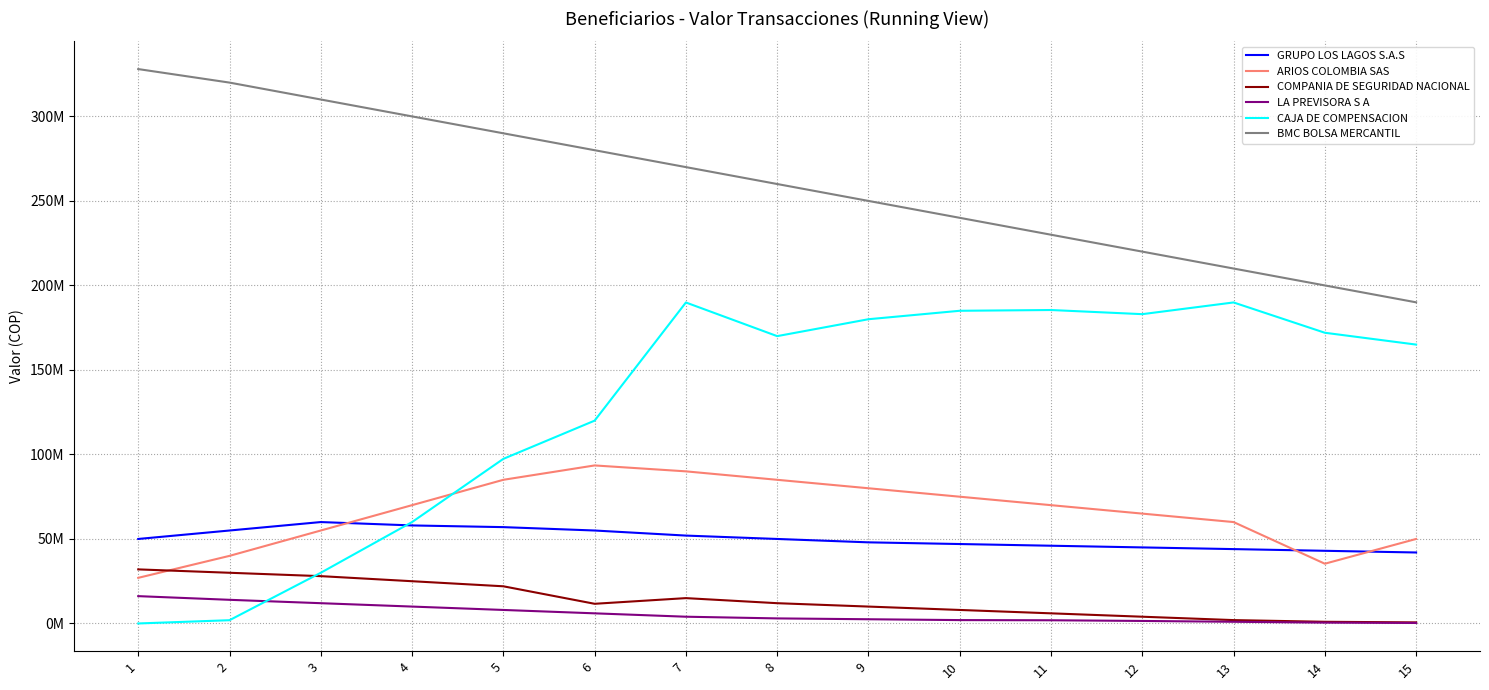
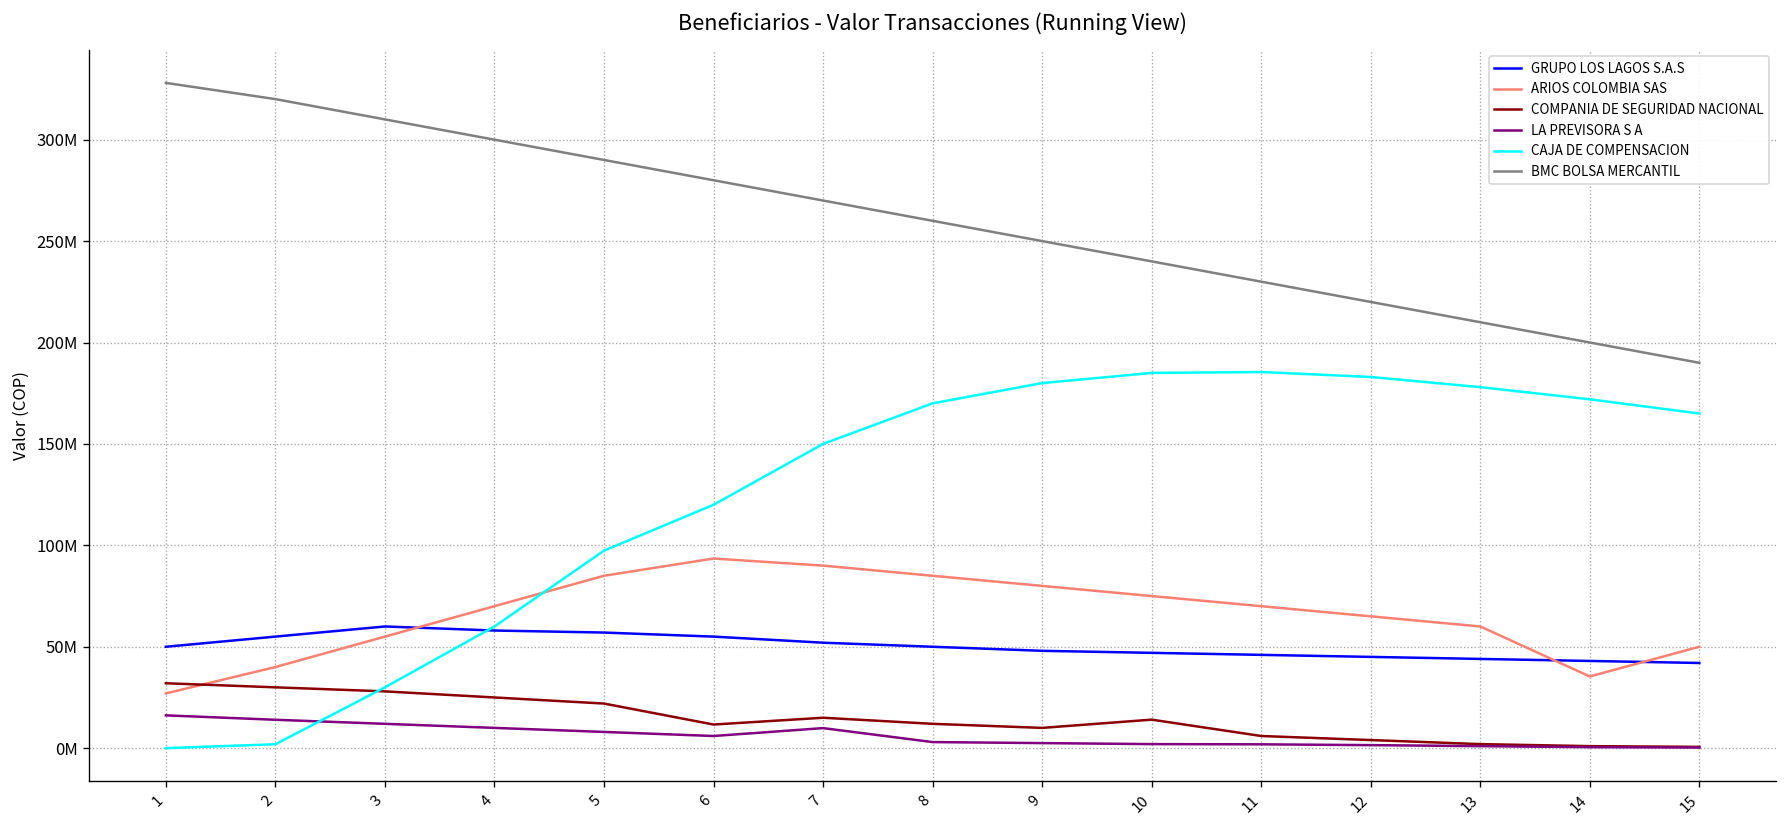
LA PREVISORA S A, 7: 4000000 -> 10000000
CAJA DE COMPENSACION, 7: 190000000 -> 150000000
COMPANIA DE SEGURIDAD NACIONAL, 10: 8000000 -> 14000000
CAJA DE COMPENSACION, 13: 190000000 -> 178000000
